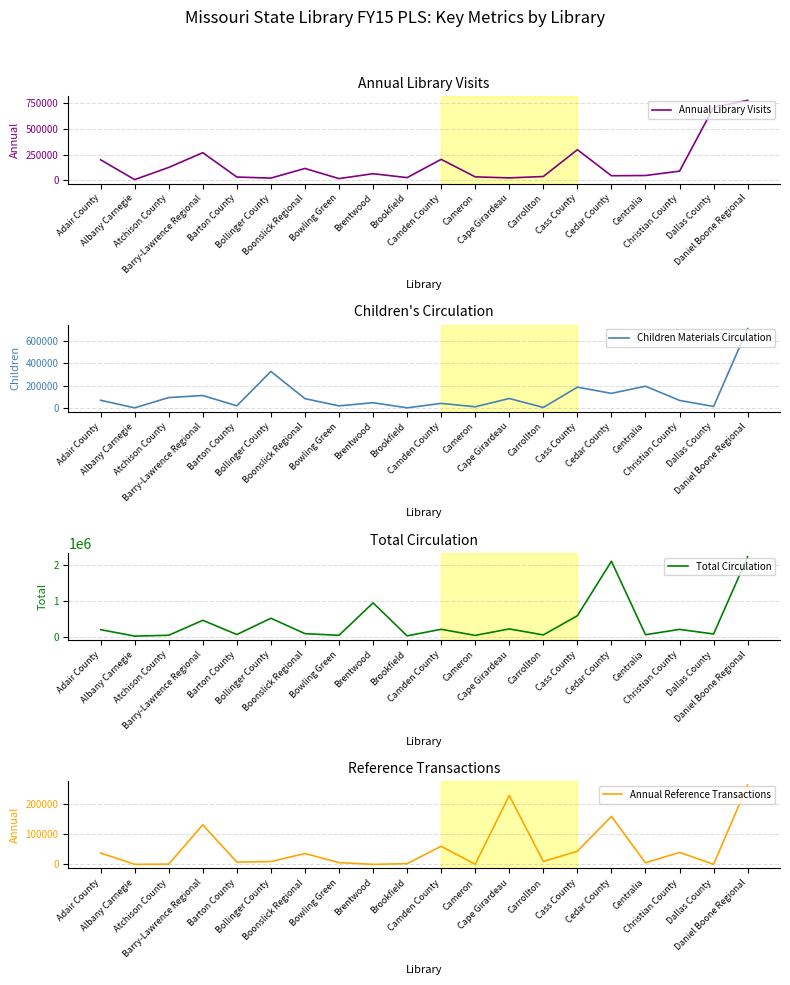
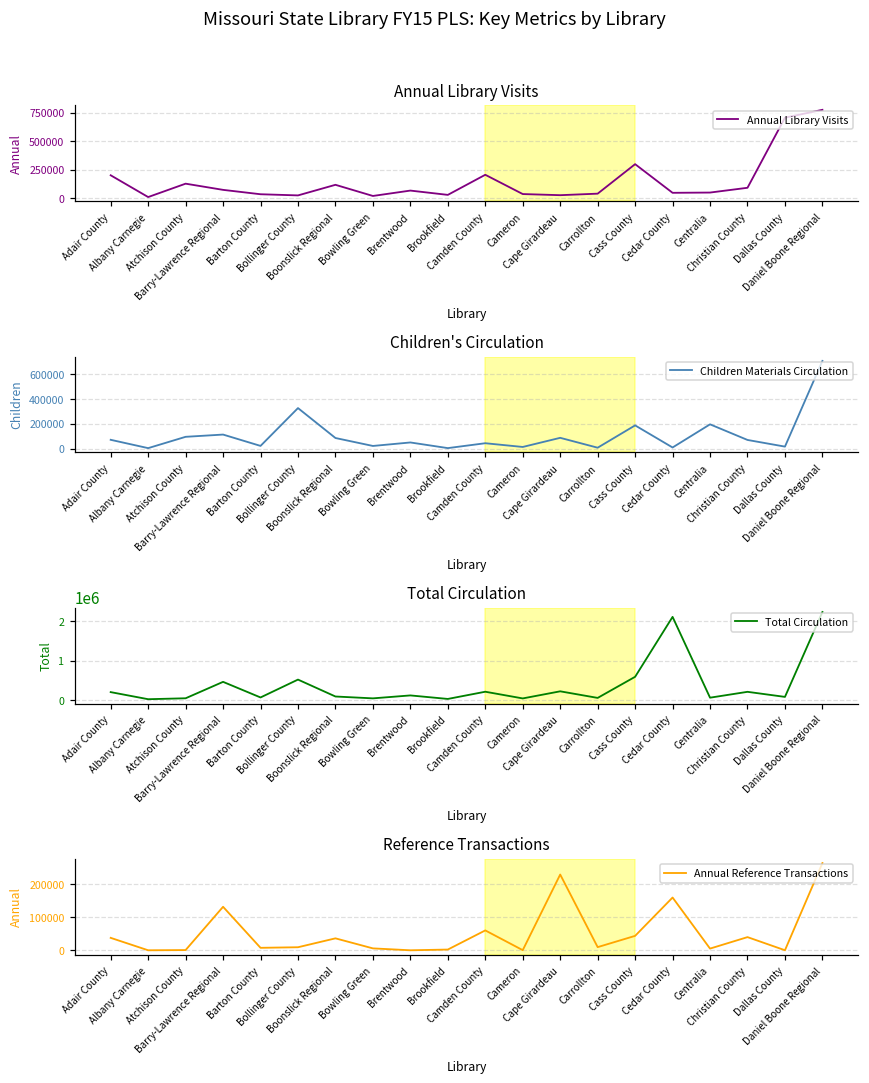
Annual Library Visits, Barry-Lawrence Regional: 270000 -> 70000
Children's Circulation, Cedar County: 130000 -> 10000
Total Circulation, Brentwood: 1000000 -> 100000
